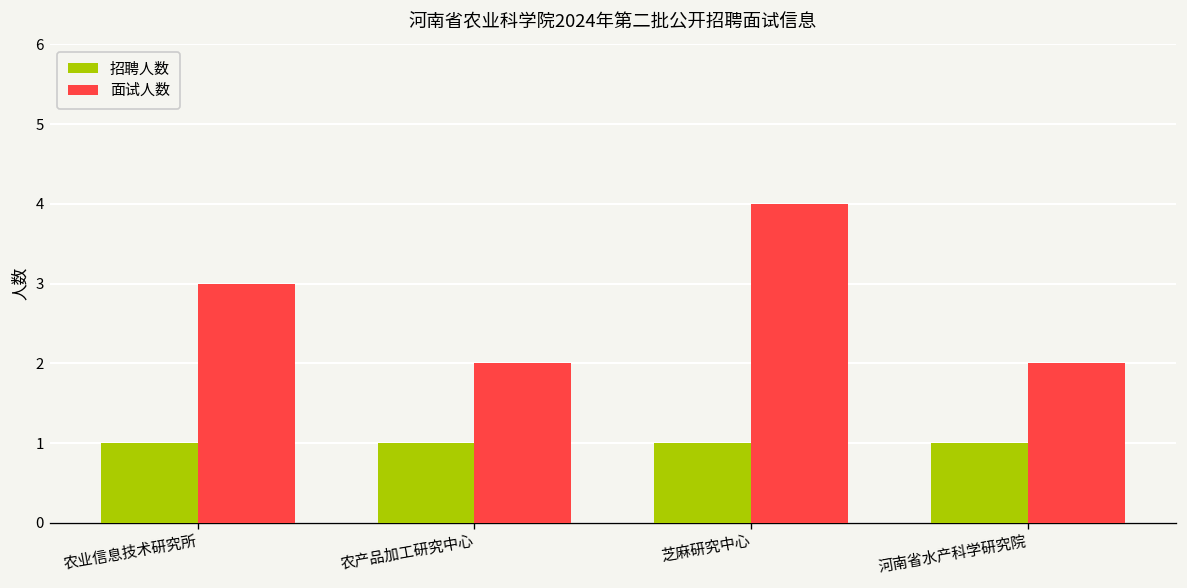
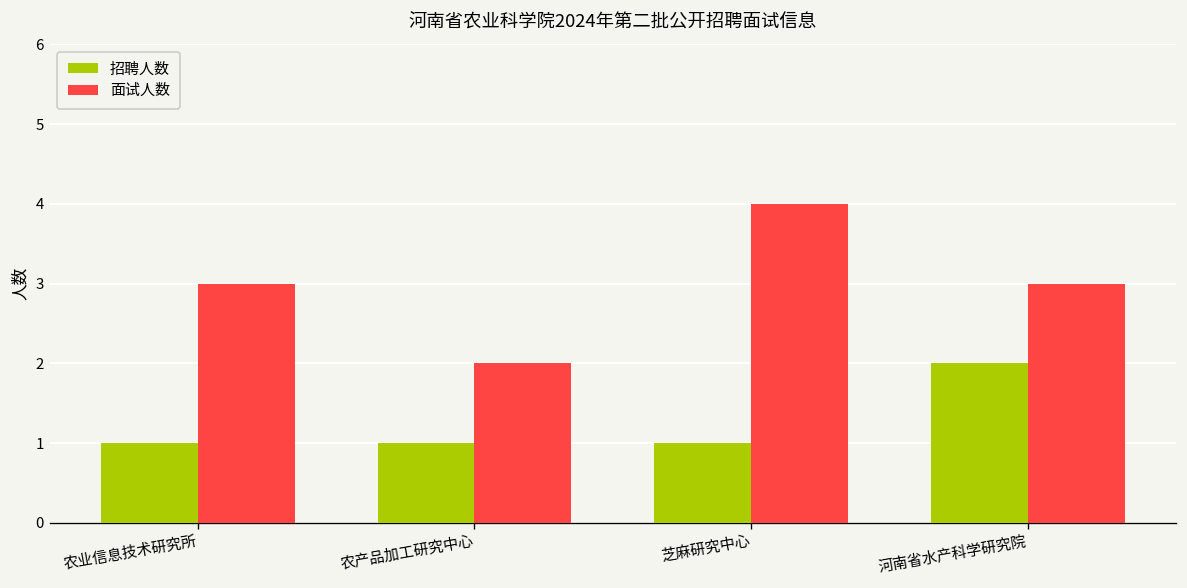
招聘人数, 河南省水产科学研究院: 1 -> 2
面试人数, 河南省水产科学研究院: 2 -> 3
